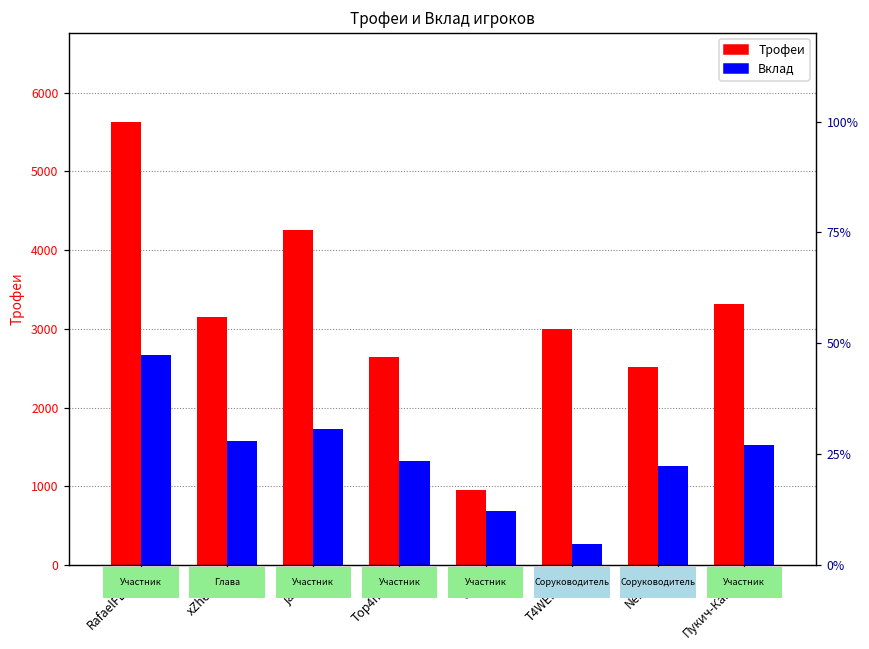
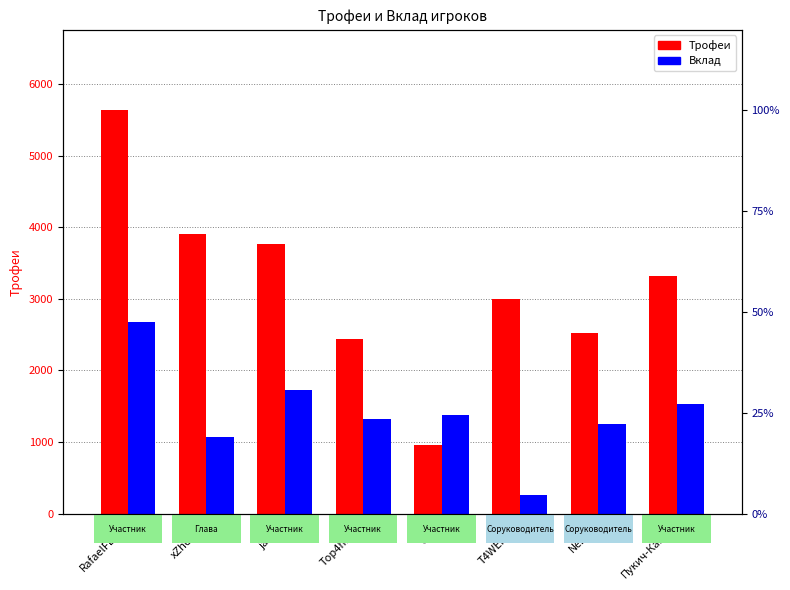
Трофеи, xZhekax: 3100 -> 3900
Вклад, xZhekax: 1600 -> 1100
Трофеи, javier: 4300 -> 3800
Трофеи, Top4hbek: 2600 -> 2400
Вклад, djek: 700 -> 1400
